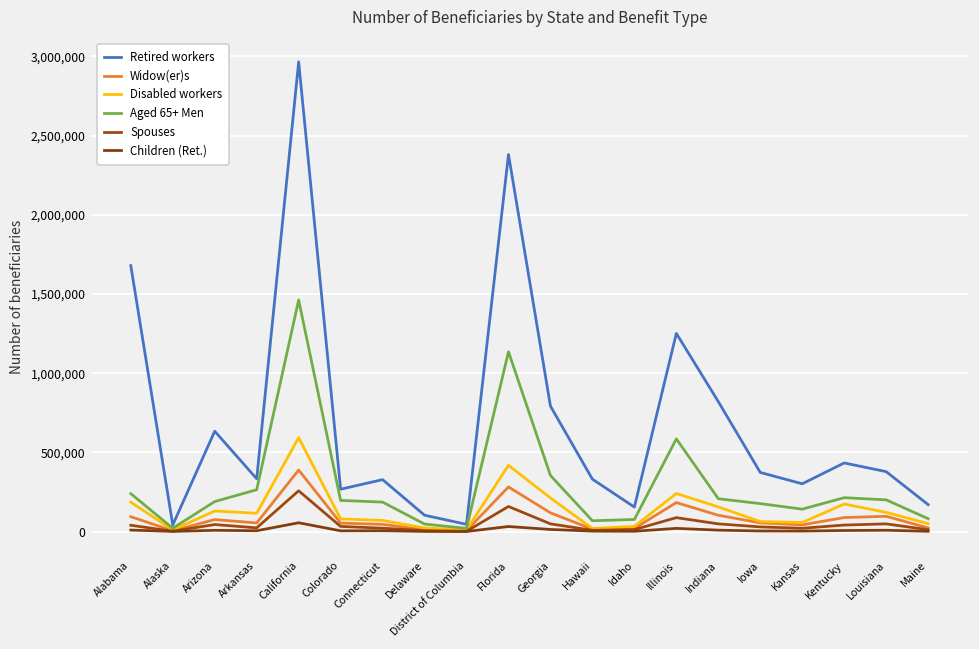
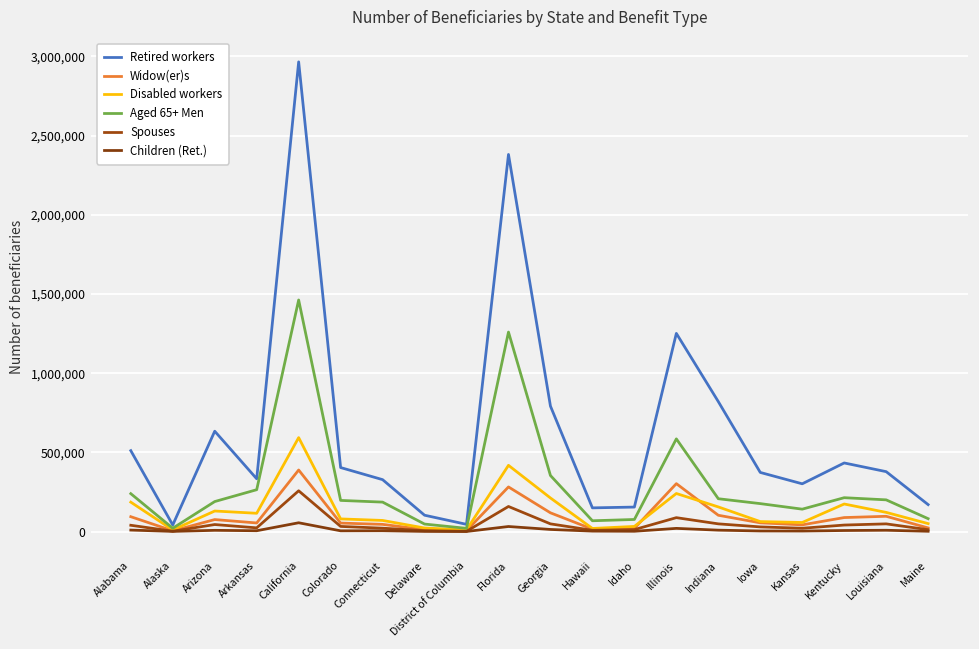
Retired workers, Alabama: 1,680,000 -> 510,000
Retired workers, Colorado: 270,000 -> 400,000
Aged 65+ Men, Florida: 1,140,000 -> 1,260,000
Retired workers, Hawaii: 330,000 -> 150,000
Widow(er)s, Illinois: 180,000 -> 300,000
